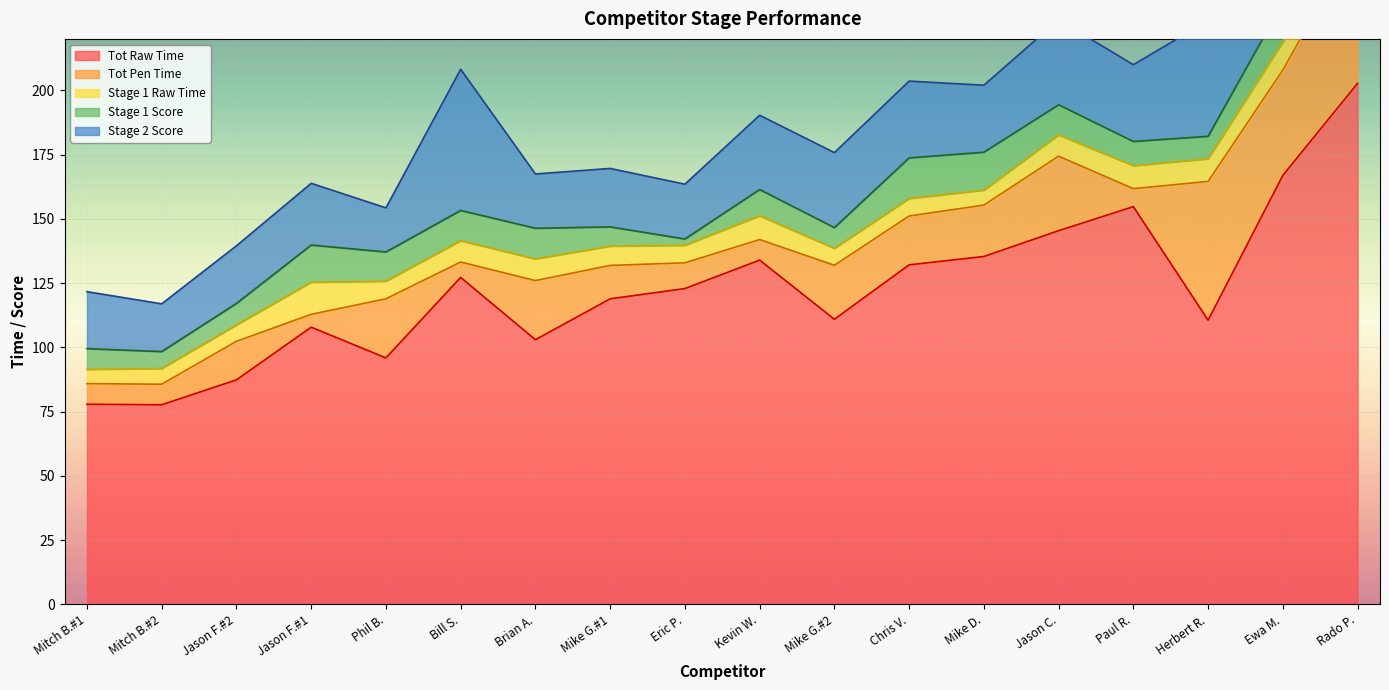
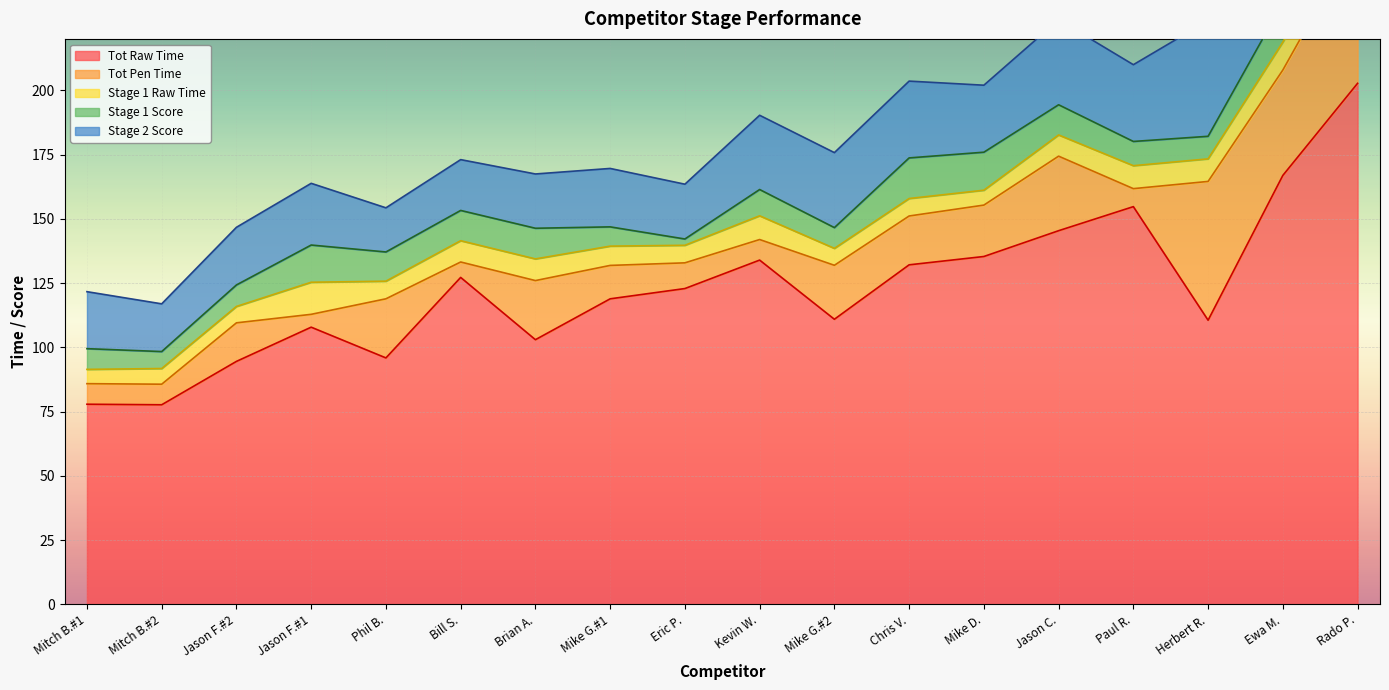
Tot Raw Time, Jason F.#2: 87 -> 95
Stage 2 Score, Bill S.: 55 -> 20
